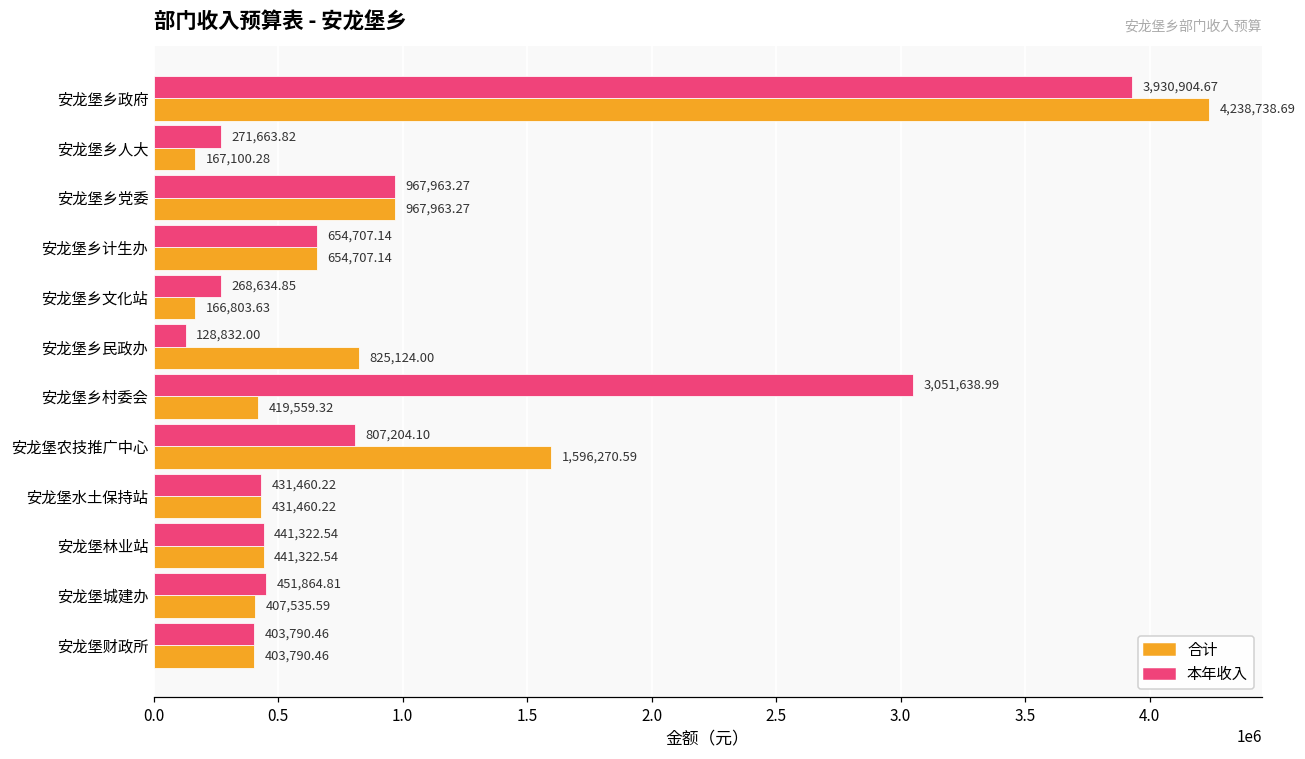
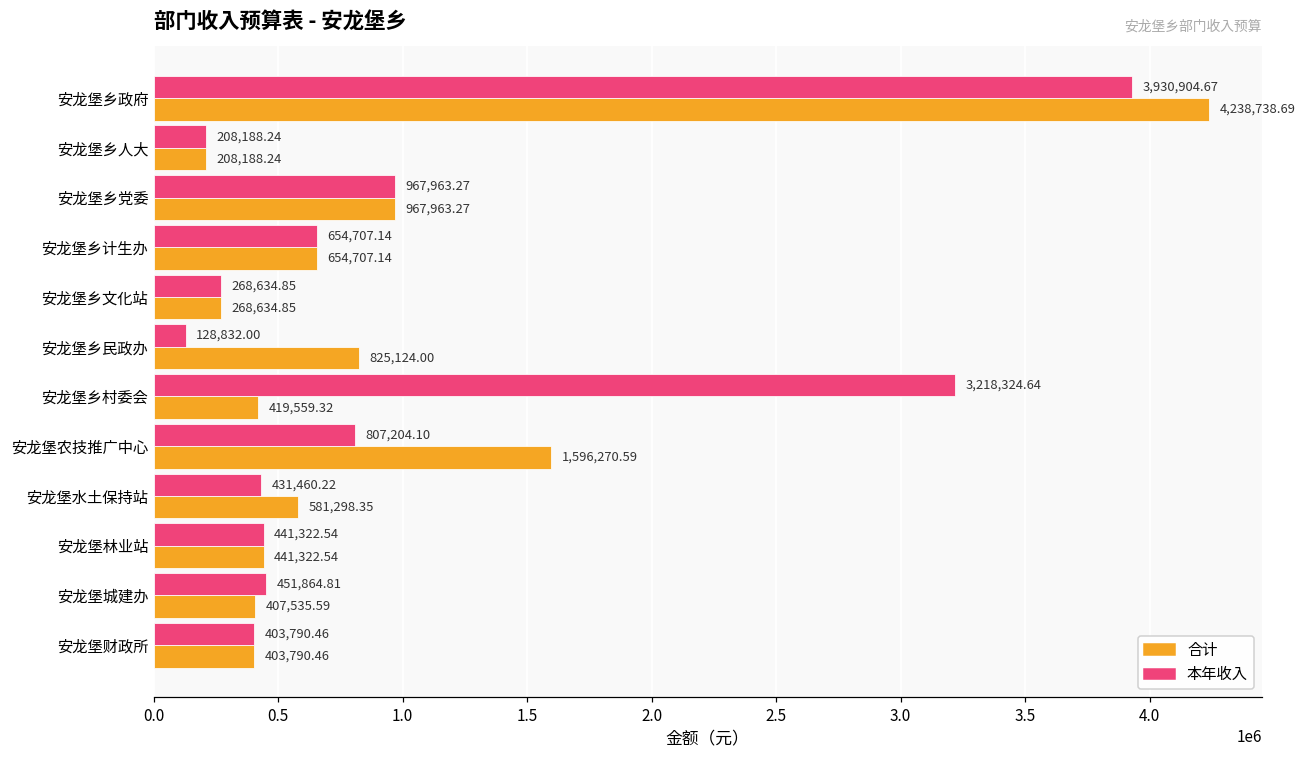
本年收入, 安龙堡乡人大: 271,663.82 -> 208,188.24
合计, 安龙堡乡人大: 167,100.28 -> 208,188.24
合计, 安龙堡乡文化站: 166,803.63 -> 268,634.85
本年收入, 安龙堡乡村委会: 3,051,638.99 -> 3,218,324.64
合计, 安龙堡水土保持站: 431,460.22 -> 581,298.35
